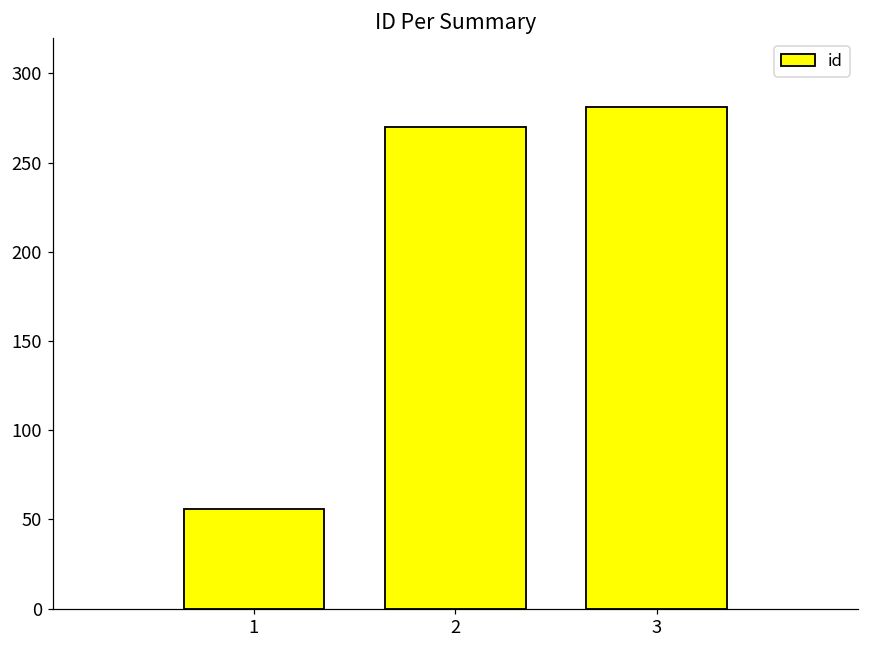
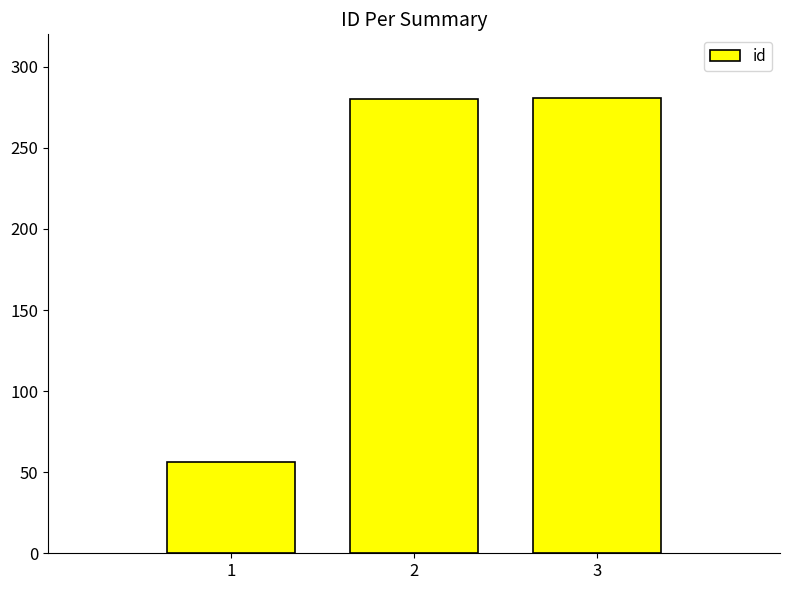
2: 270 -> 280
